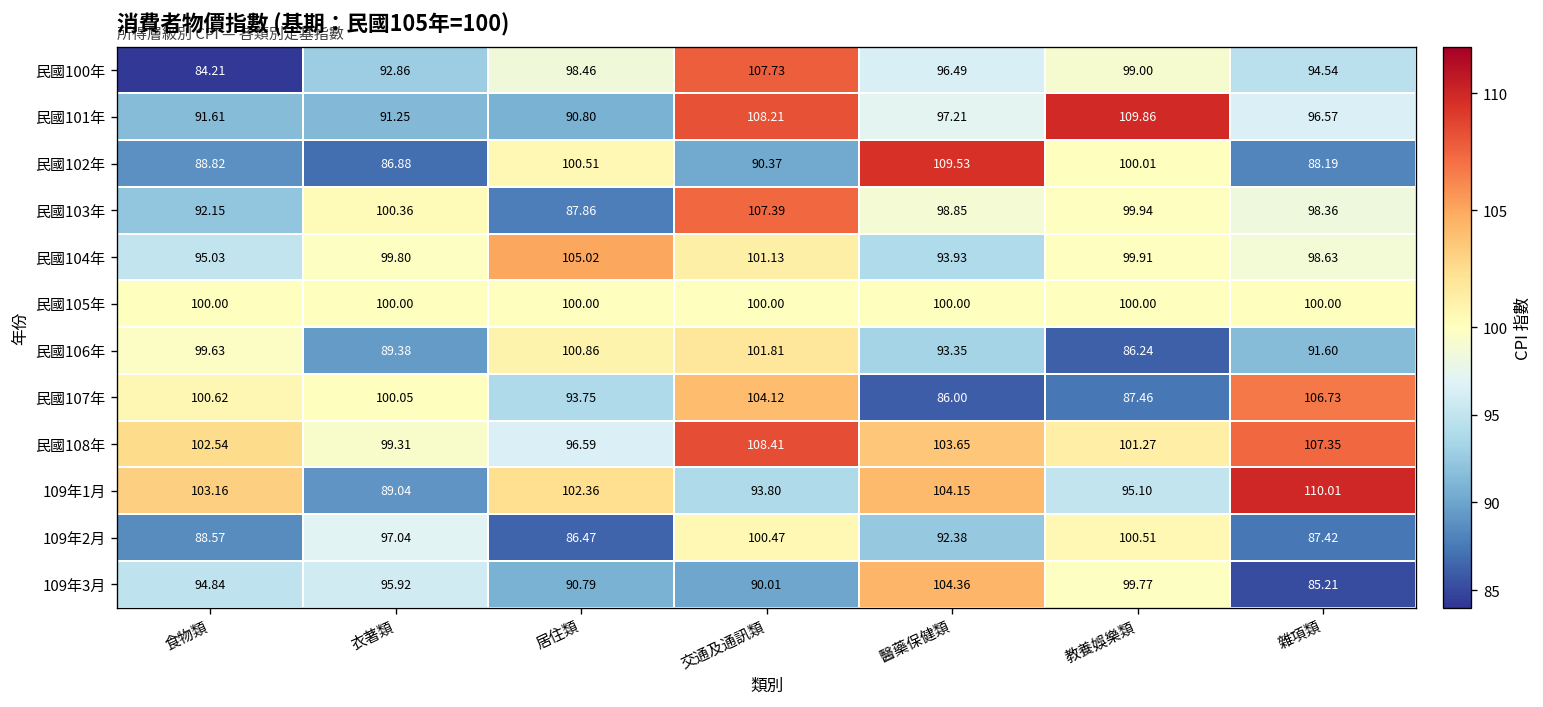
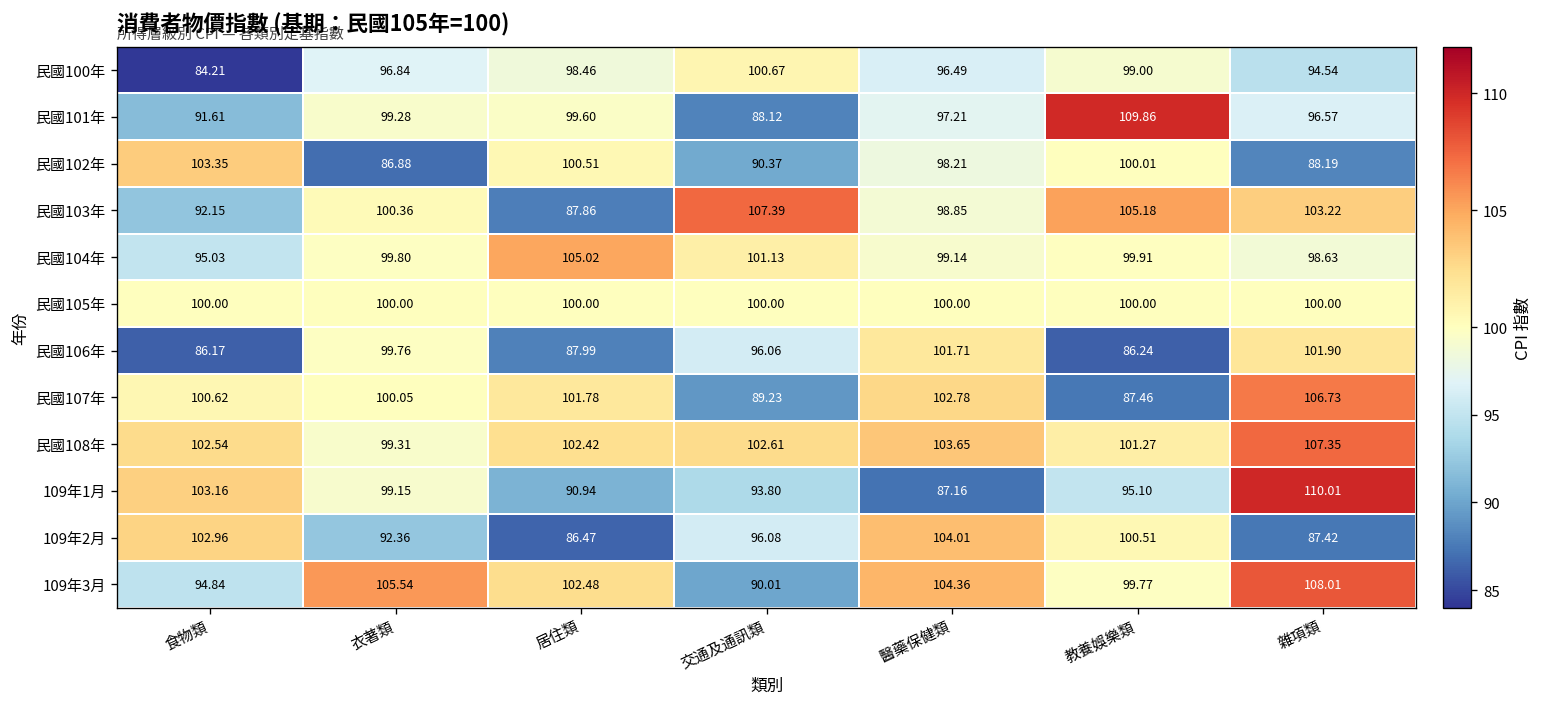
民國100年, 衣著類: 92.86 -> 96.84
民國100年, 交通及通訊類: 107.73 -> 100.67
民國101年, 衣著類: 91.25 -> 99.28
民國101年, 居住類: 90.80 -> 99.60
民國101年, 交通及通訊類: 108.21 -> 88.12
民國102年, 食物類: 88.82 -> 103.35
民國102年, 醫藥保健類: 109.53 -> 98.21
民國103年, 教養娛樂類: 99.94 -> 105.18
民國103年, 雜項類: 98.36 -> 103.22
民國104年, 醫藥保健類: 93.93 -> 99.14
民國106年, 食物類: 99.63 -> 86.17
民國106年, 衣著類: 89.38 -> 99.76
民國106年, 居住類: 100.86 -> 87.99
民國106年, 交通及通訊類: 101.81 -> 96.06
民國106年, 醫藥保健類: 93.35 -> 101.71
民國106年, 雜項類: 91.60 -> 101.90
民國107年, 居住類: 93.75 -> 101.78
民國107年, 交通及通訊類: 104.12 -> 89.23
民國107年, 醫藥保健類: 86.00 -> 102.78
民國108年, 居住類: 96.59 -> 102.42
民國108年, 交通及通訊類: 108.41 -> 102.61
109年1月, 衣著類: 89.04 -> 99.15
109年1月, 居住類: 102.36 -> 90.94
109年1月, 醫藥保健類: 104.15 -> 87.16
109年2月, 食物類: 88.57 -> 102.96
109年2月, 衣著類: 97.04 -> 92.36
109年2月, 交通及通訊類: 100.47 -> 96.08
109年2月, 醫藥保健類: 92.38 -> 104.01
109年3月, 衣著類: 95.92 -> 105.54
109年3月, 居住類: 90.79 -> 102.48
109年3月, 雜項類: 85.21 -> 108.01
